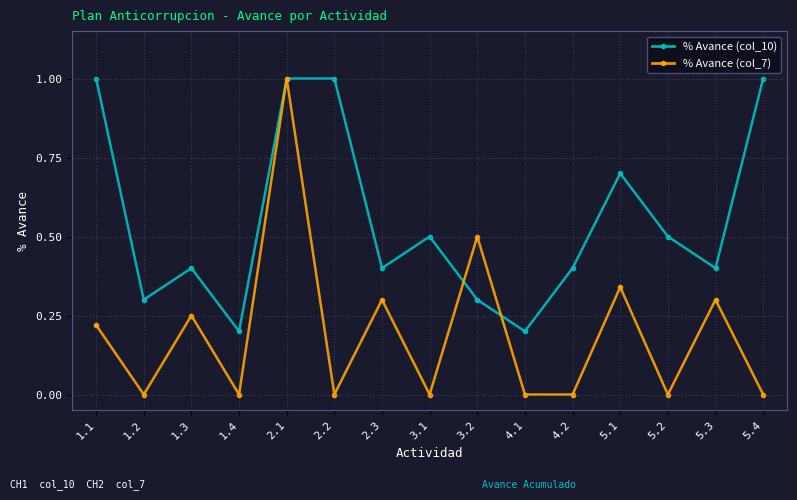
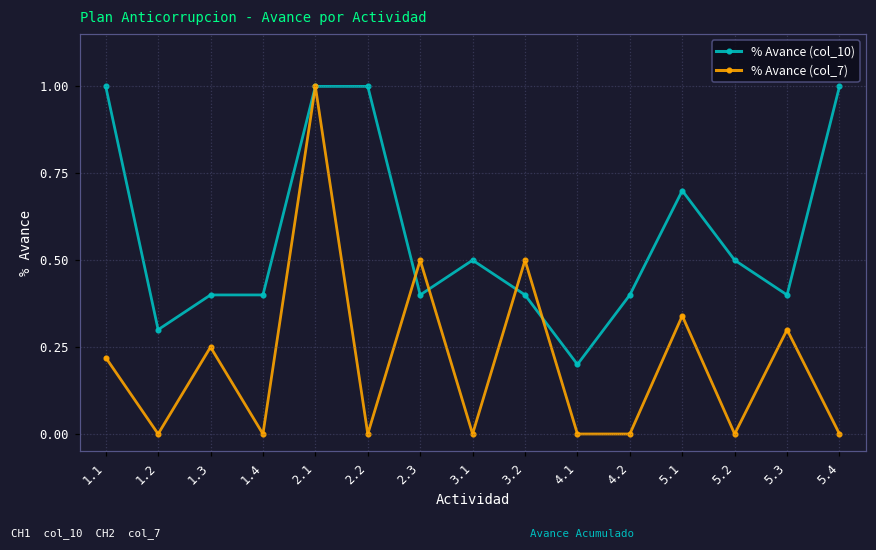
% Avance (col_10), 1.4: 0.2 -> 0.4
% Avance (col_7), 2.3: 0.3 -> 0.5
% Avance (col_10), 3.2: 0.3 -> 0.4
